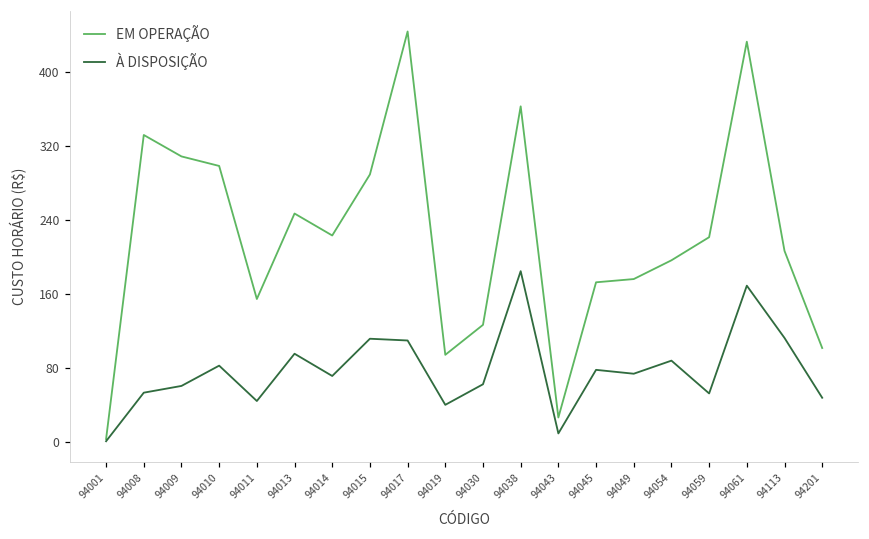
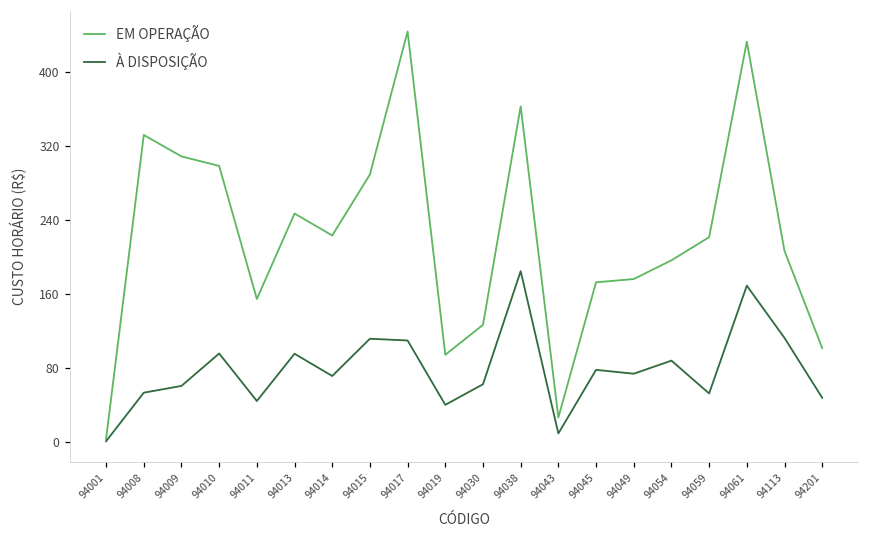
À DISPOSIÇÃO, 94010: 80 -> 100
